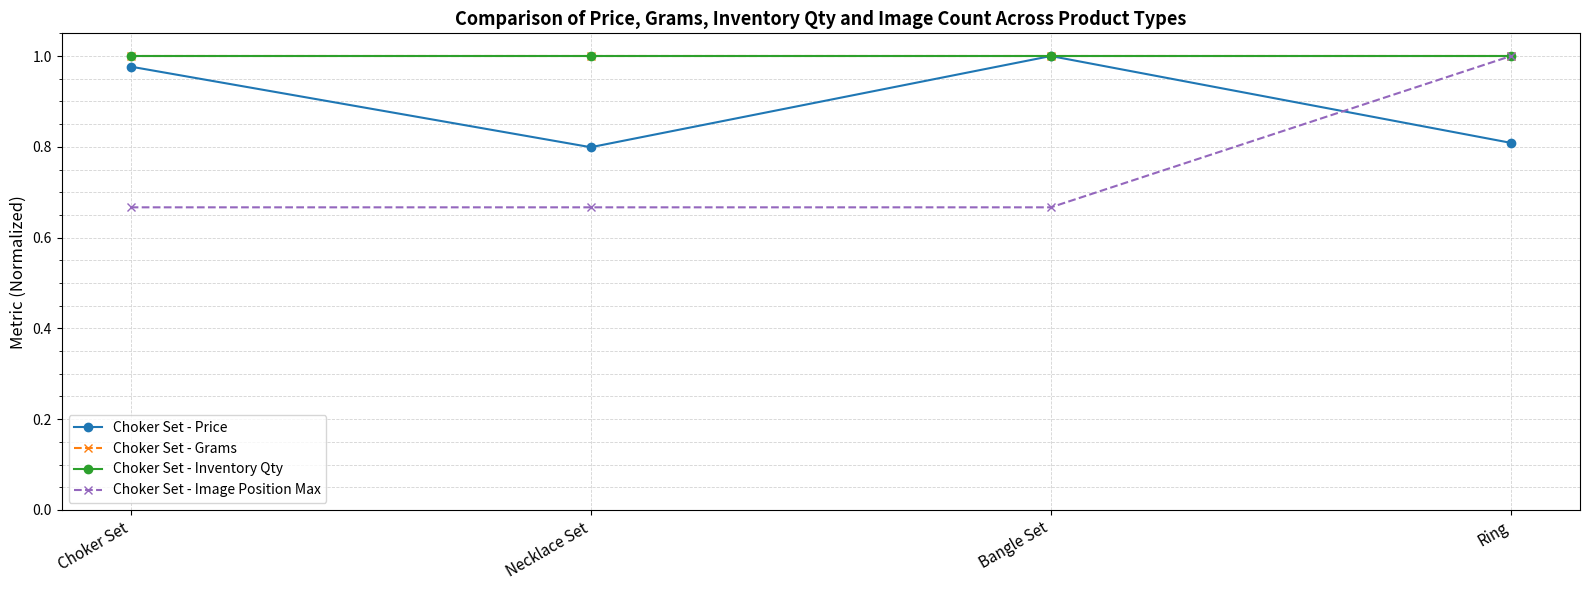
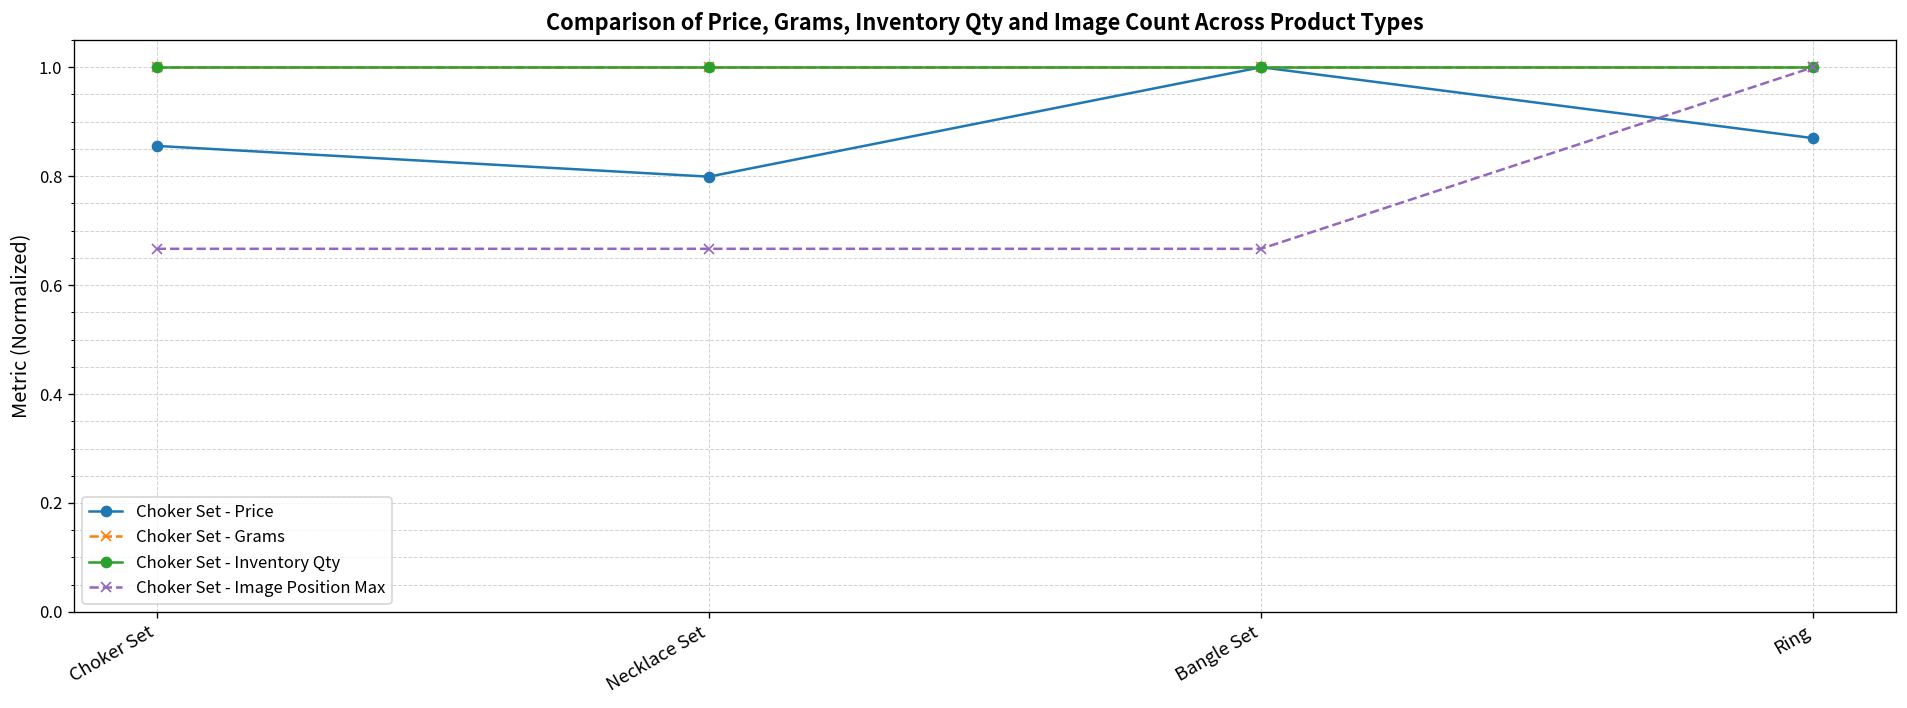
Choker Set - Price, Choker Set: 0.98 -> 0.86
Choker Set - Price, Ring: 0.81 -> 0.87
